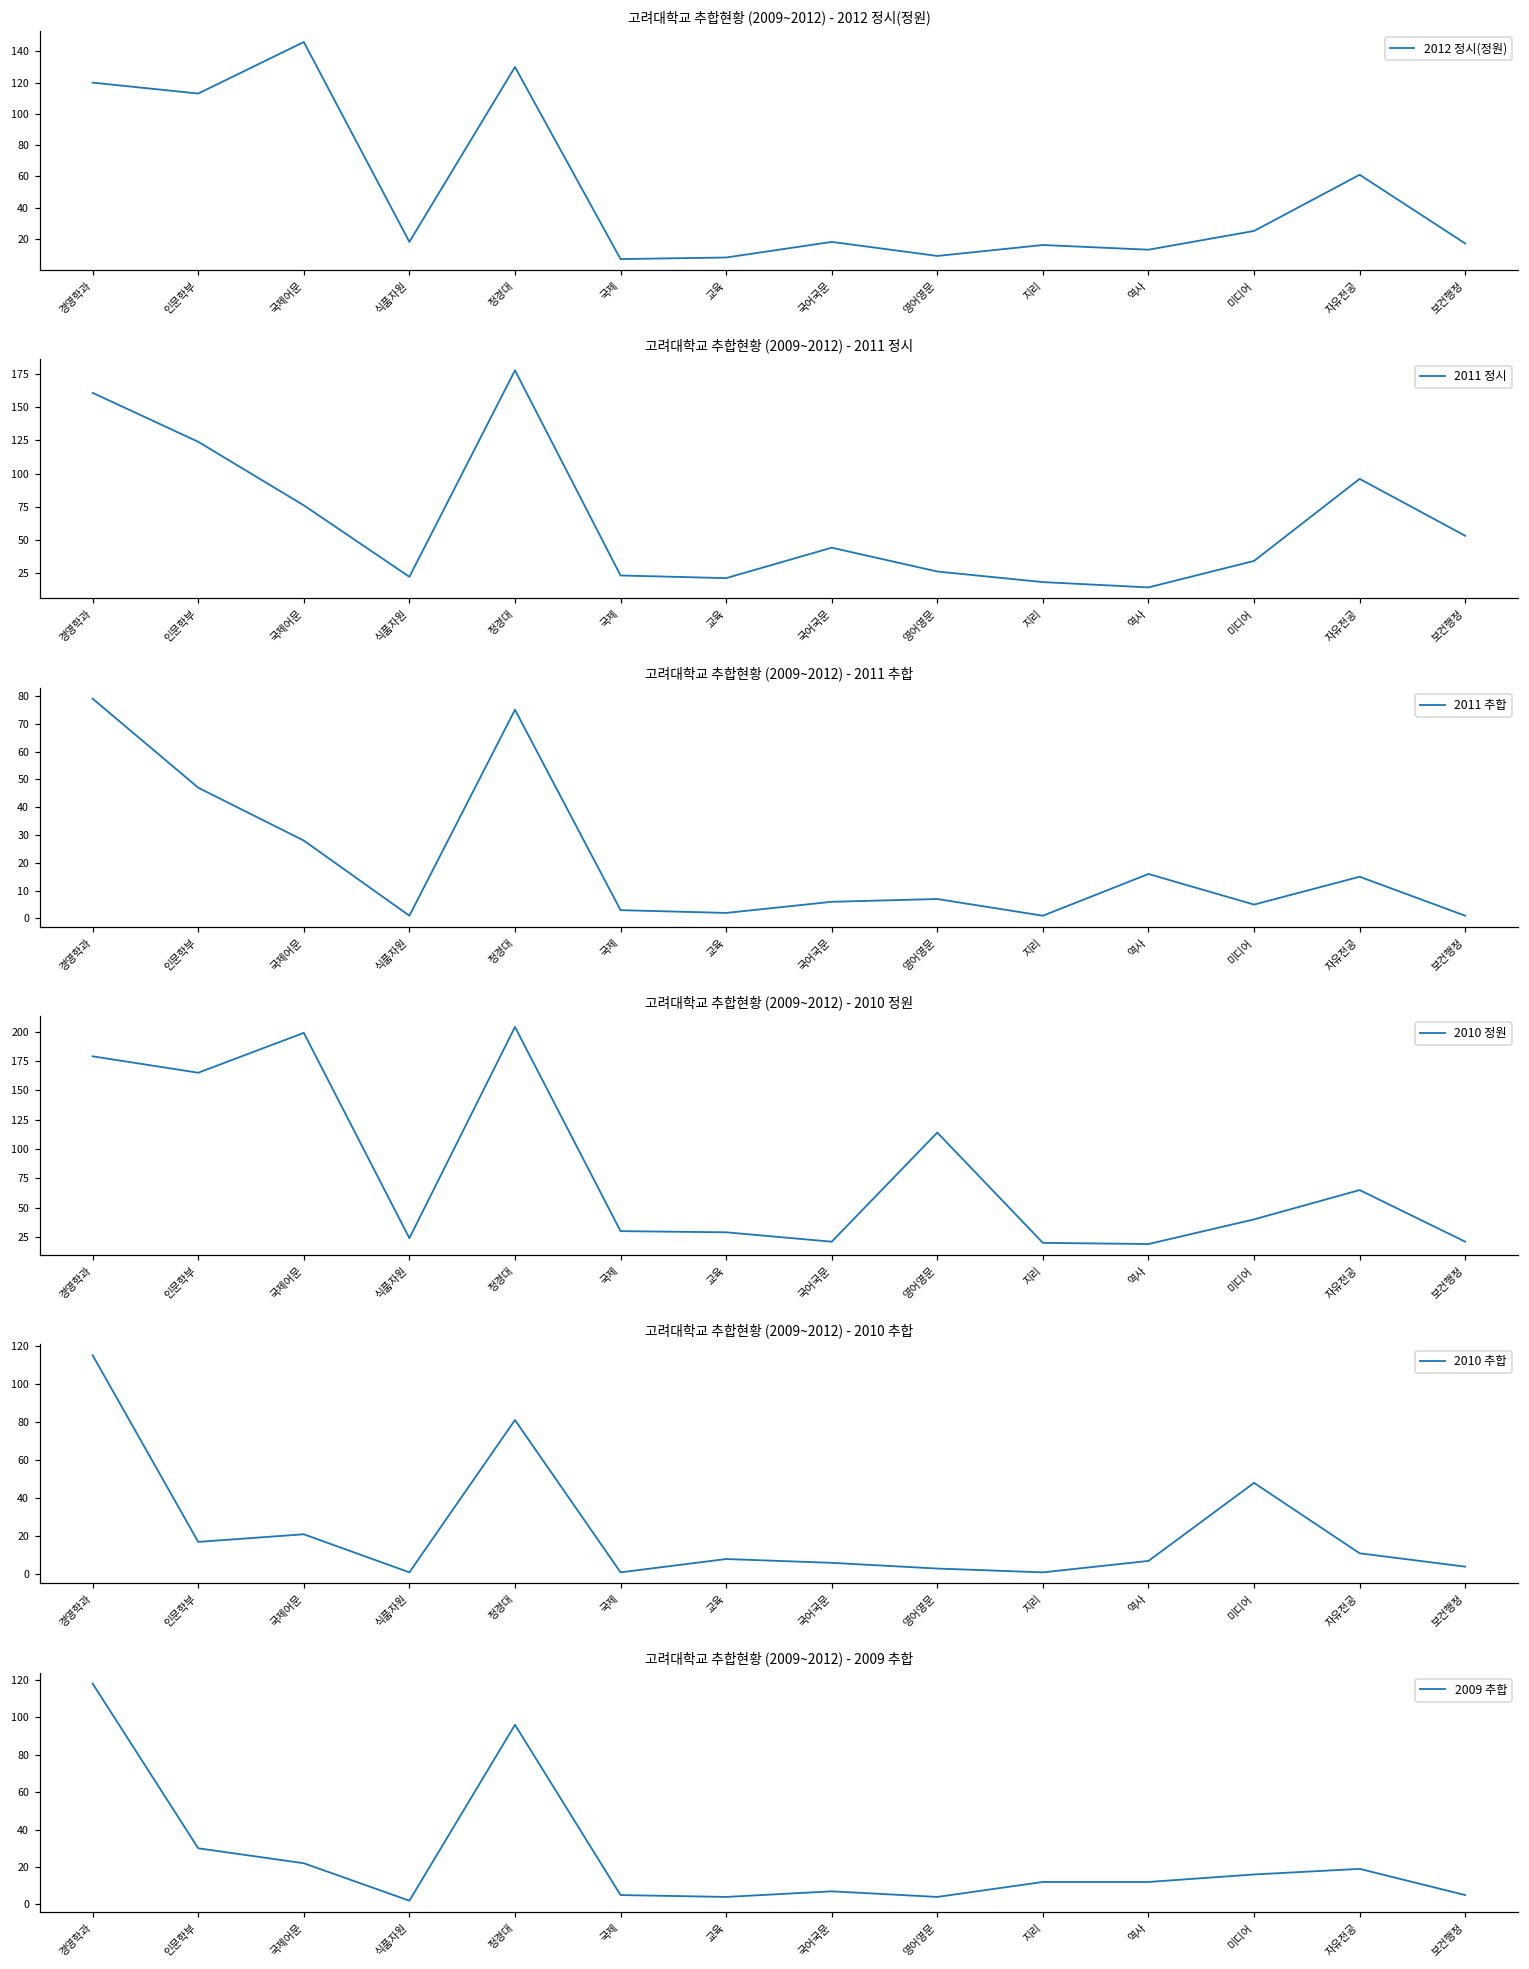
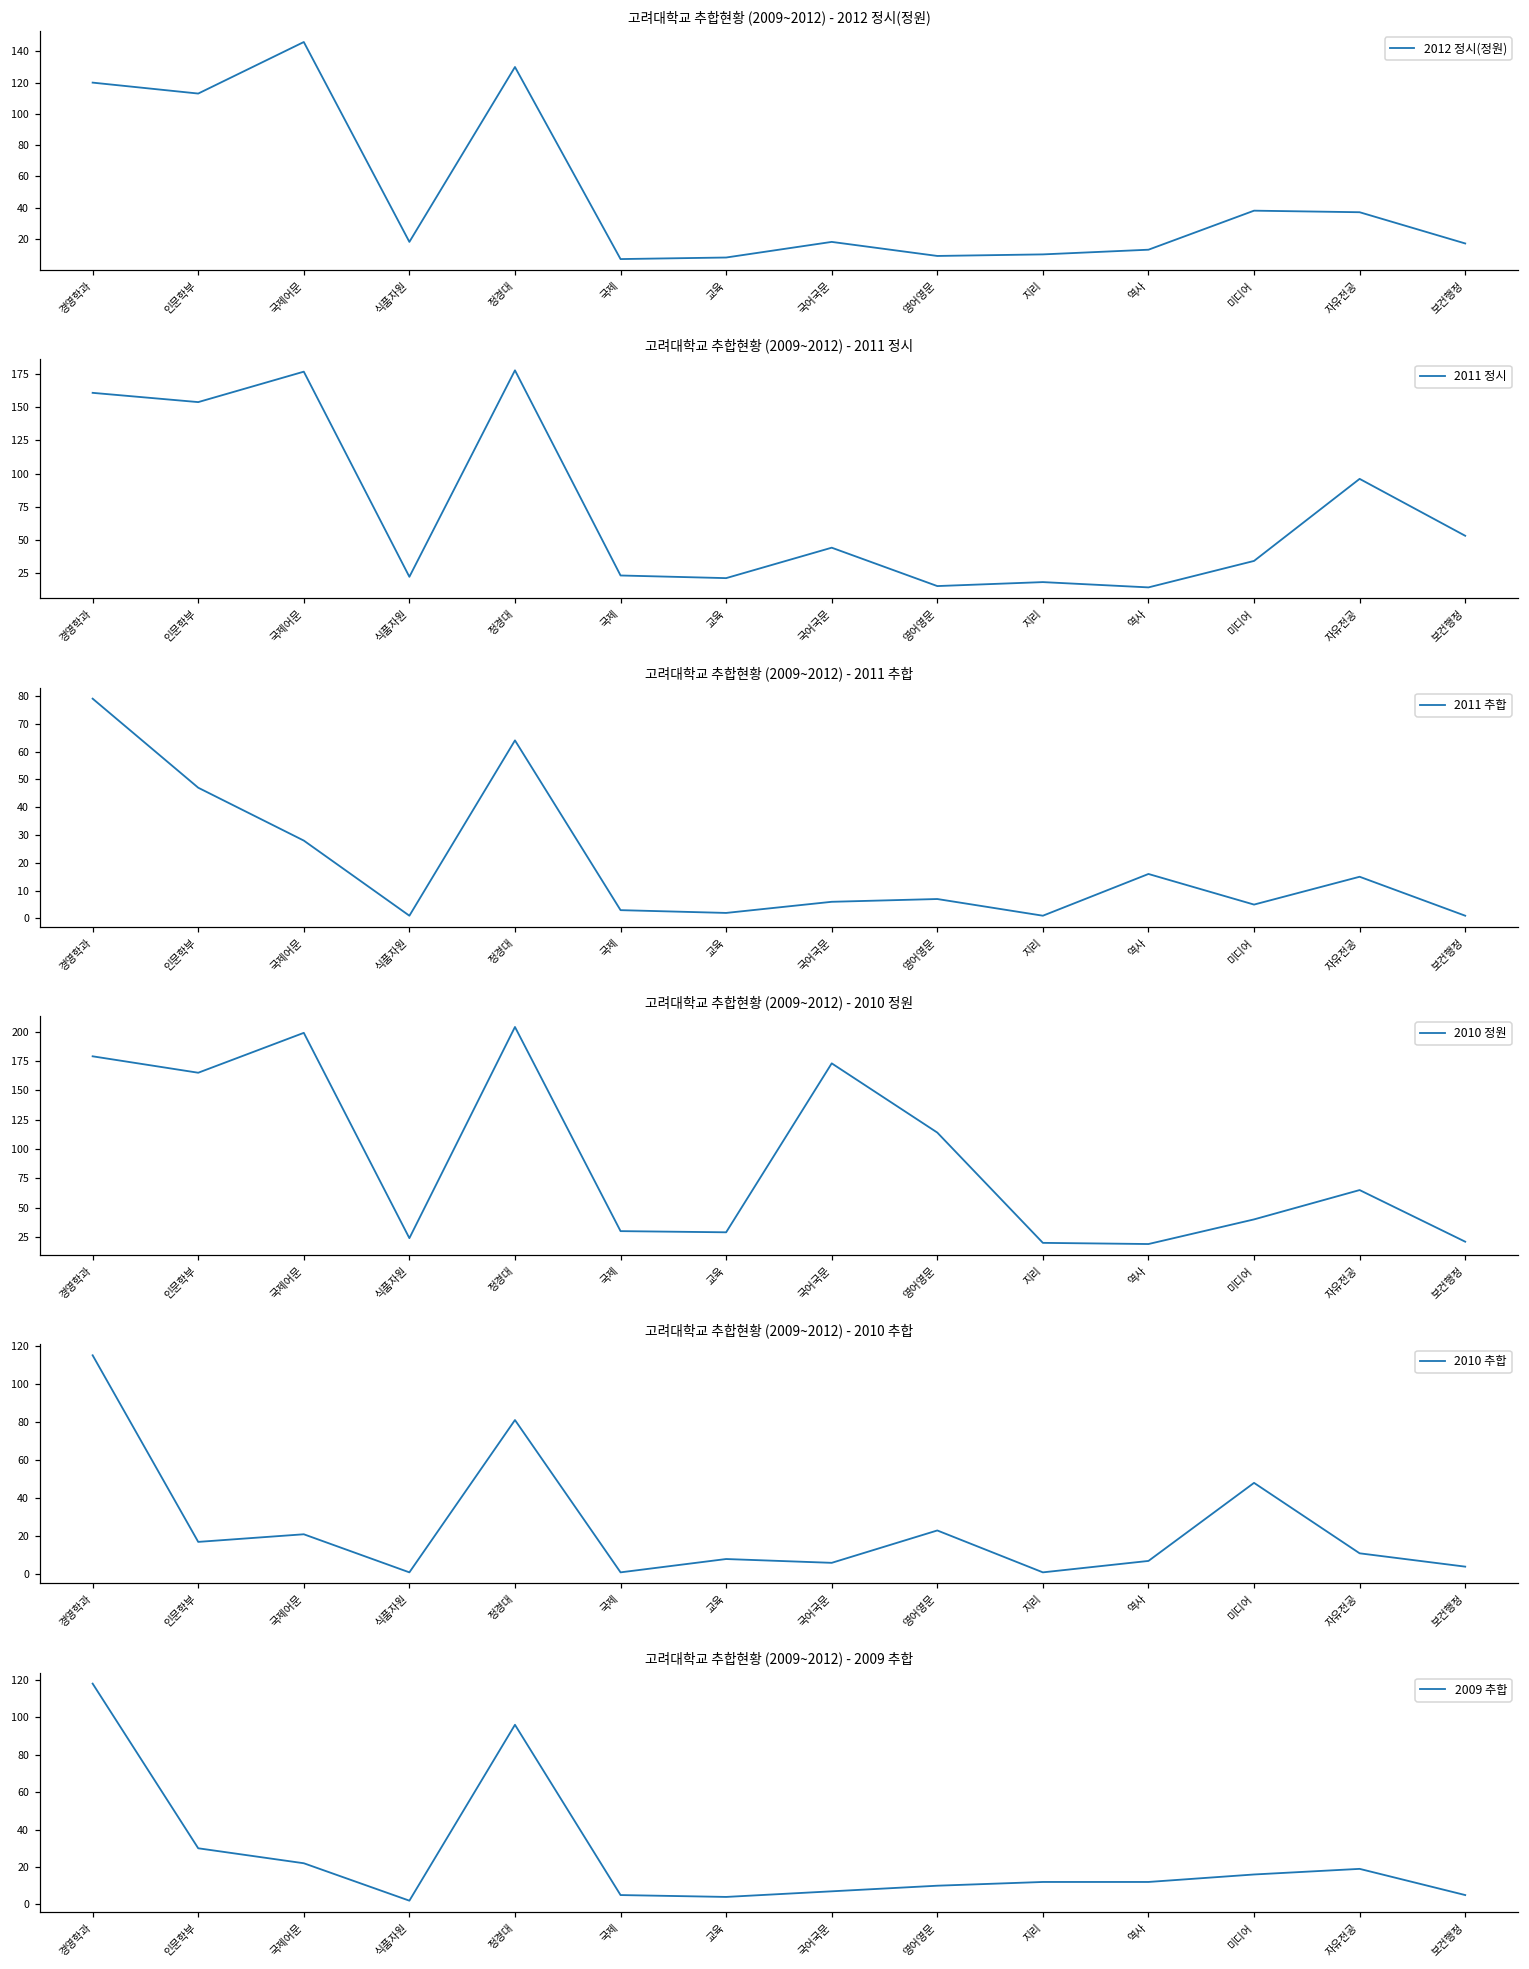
고려대학교 추합현황 (2009~2012) - 2012 정시(정원), 지리: 16 -> 10
고려대학교 추합현황 (2009~2012) - 2012 정시(정원), 미디어: 25 -> 38
고려대학교 추합현황 (2009~2012) - 2012 정시(정원), 자유전공: 61 -> 37
고려대학교 추합현황 (2009~2012) - 2011 정시, 인문학부: 124 -> 154
고려대학교 추합현황 (2009~2012) - 2011 정시, 국제어문: 76 -> 177
고려대학교 추합현황 (2009~2012) - 2011 정시, 영어영문: 26 -> 15
고려대학교 추합현황 (2009~2012) - 2011 추합, 정경대: 75 -> 64
고려대학교 추합현황 (2009~2012) - 2010 정원, 국어국문: 21 -> 173
고려대학교 추합현황 (2009~2012) - 2010 추합, 영어영문: 3 -> 23
고려대학교 추합현황 (2009~2012) - 2009 추합, 영어영문: 4 -> 10
